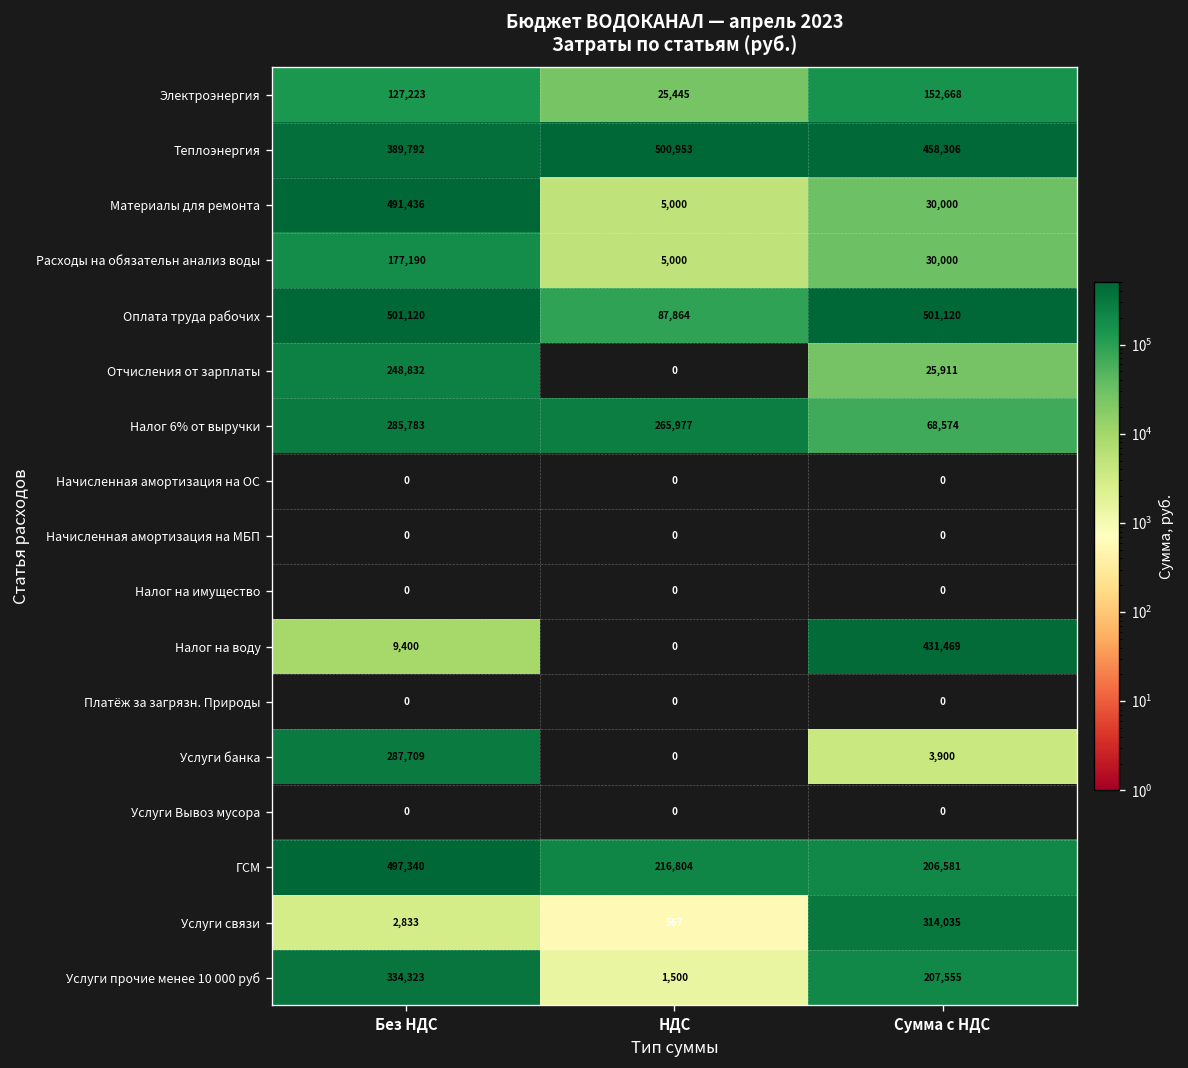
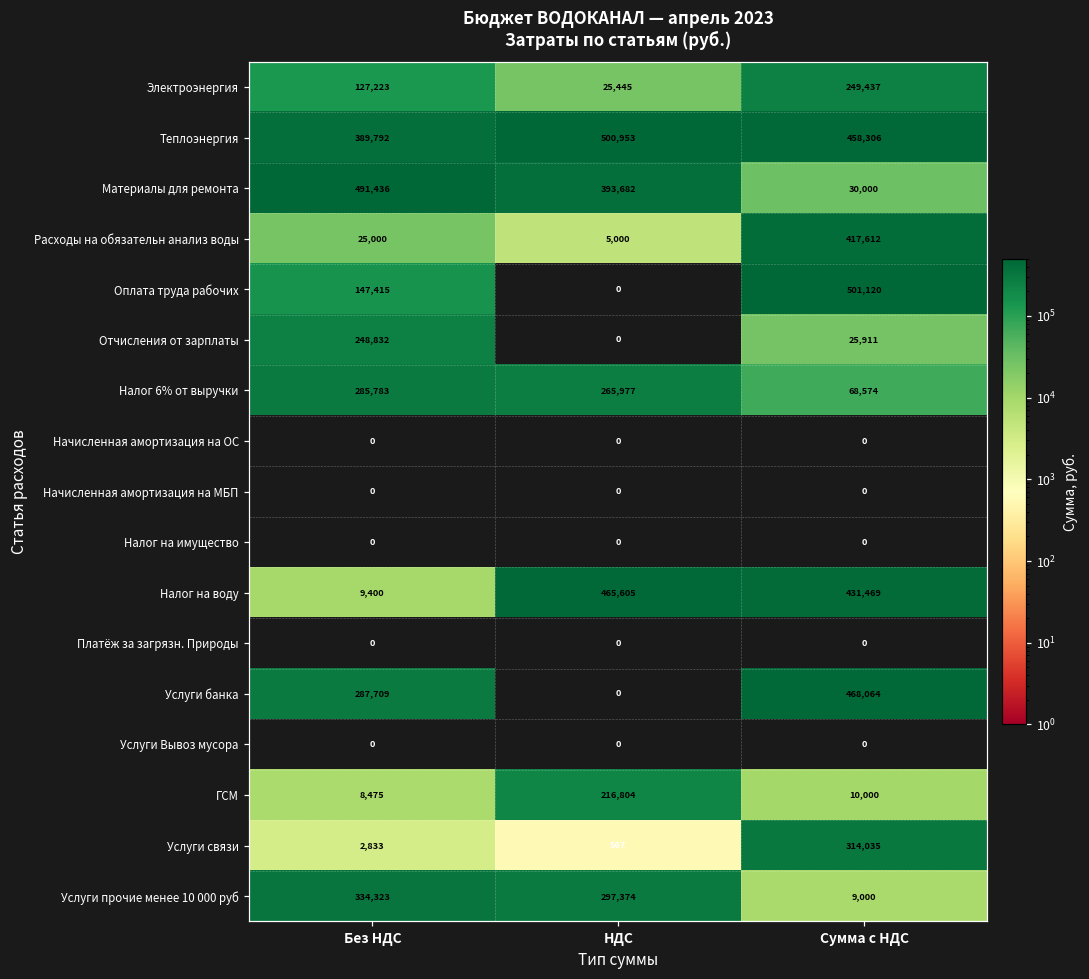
Электроэнергия, Сумма с НДС: 152,668 -> 249,437
Материалы для ремонта, НДС: 5,000 -> 393,682
Расходы на обязательн анализ воды, Без НДС: 177,190 -> 25,000
Расходы на обязательн анализ воды, Сумма с НДС: 30,000 -> 417,612
Оплата труда рабочих, Без НДС: 501,120 -> 147,415
Оплата труда рабочих, НДС: 87,864 -> 0
Налог на воду, НДС: 0 -> 465,605
Услуги банка, Сумма с НДС: 3,900 -> 468,064
ГСМ, Без НДС: 497,340 -> 8,475
ГСМ, Сумма с НДС: 206,581 -> 10,000
Услуги прочие менее 10 000 руб, НДС: 1,500 -> 297,374
Услуги прочие менее 10 000 руб, Сумма с НДС: 207,555 -> 9,000
